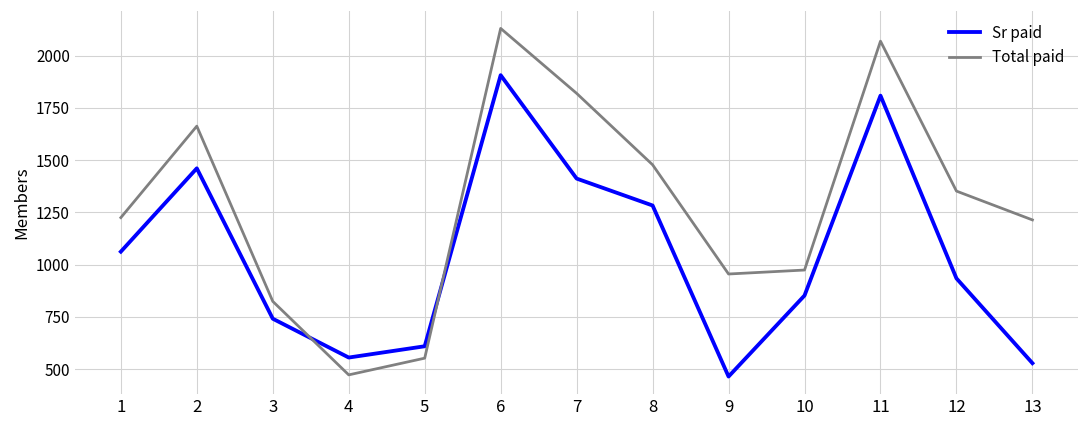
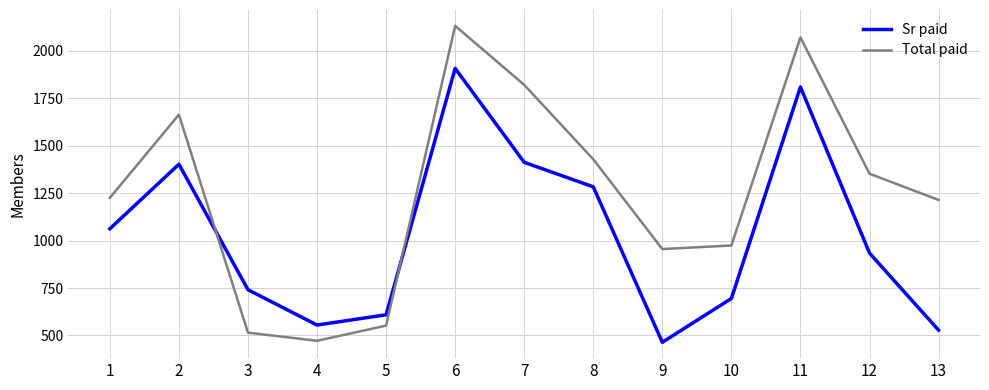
Sr paid, 2: 1460 -> 1400
Total paid, 3: 820 -> 520
Total paid, 8: 1480 -> 1430
Sr paid, 10: 850 -> 700
